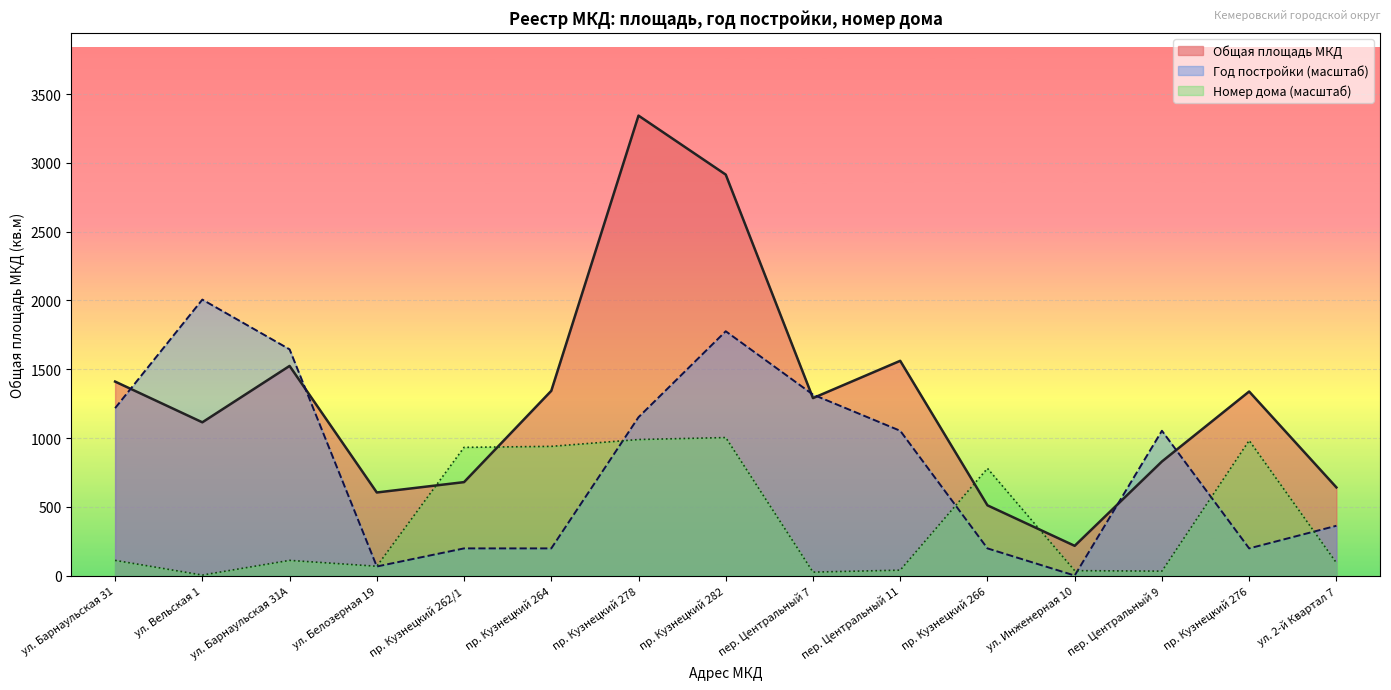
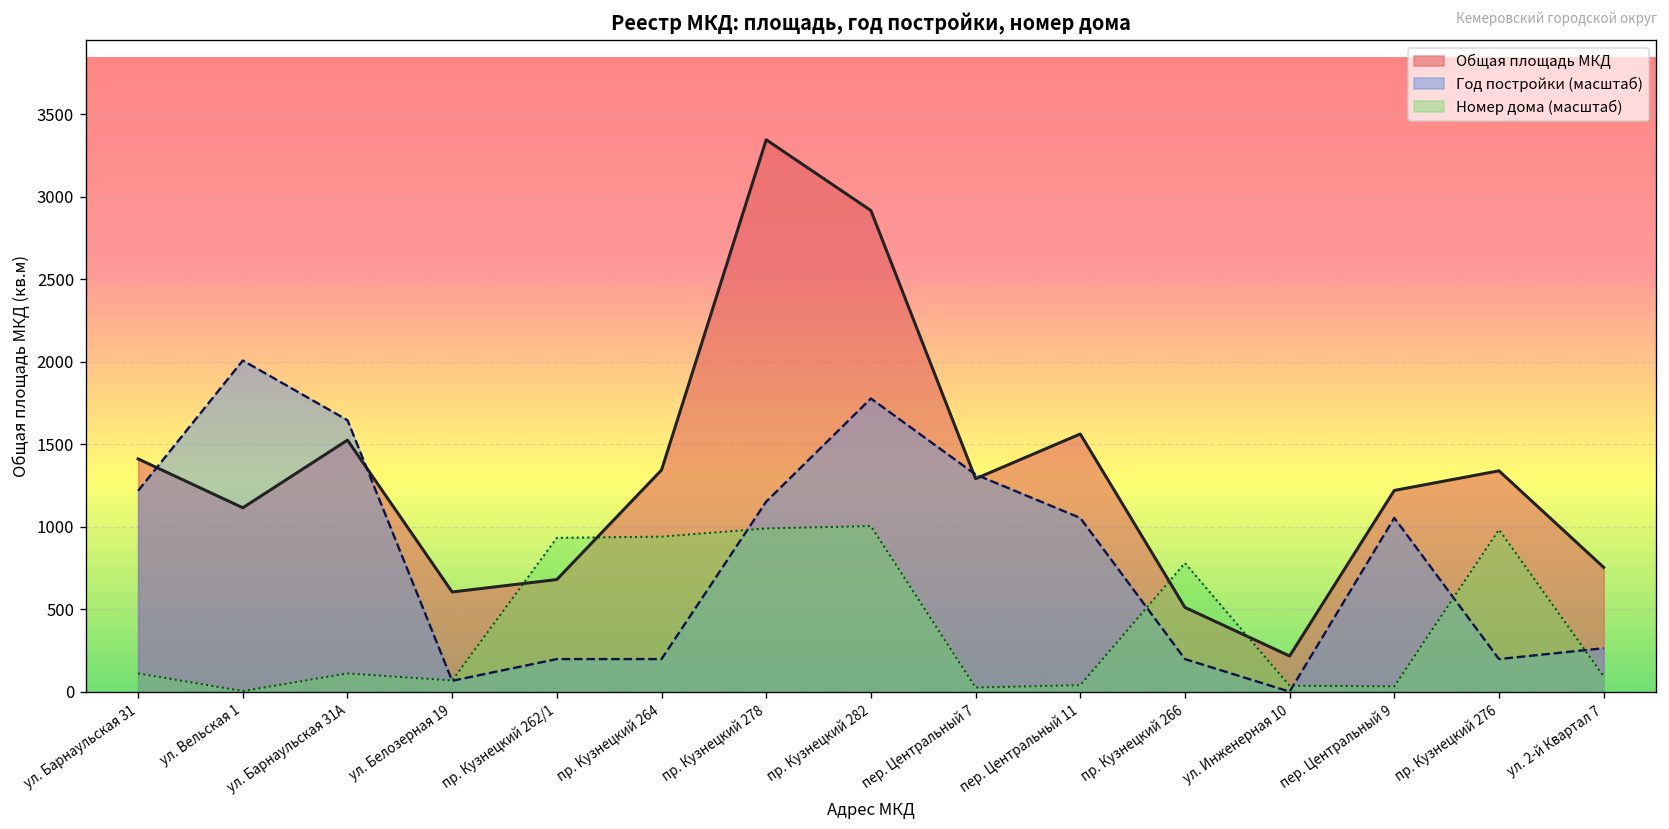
Общая площадь МКД, пер. Центральный 9: 830 -> 1220
Общая площадь МКД, ул. 2-й Квартал 7: 640 -> 750
Год постройки (масштаб), ул. 2-й Квартал 7: 360 -> 260
